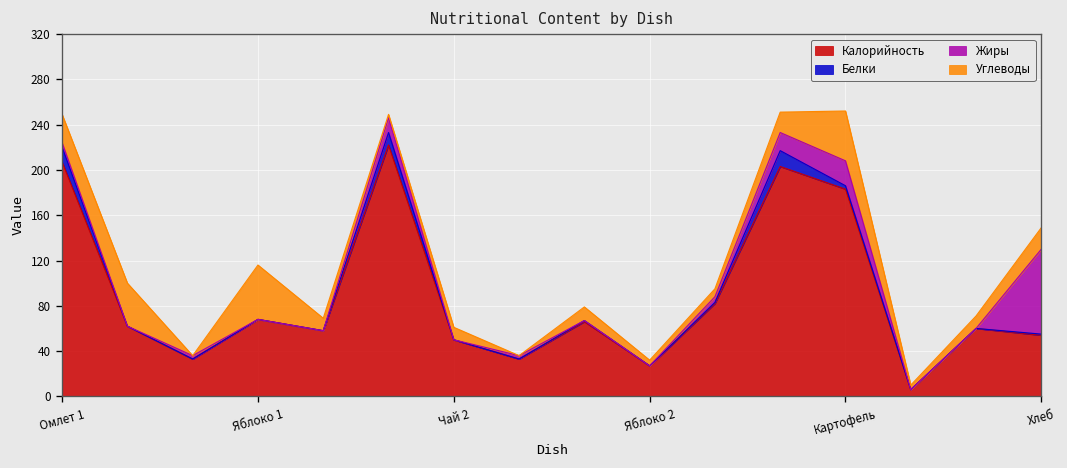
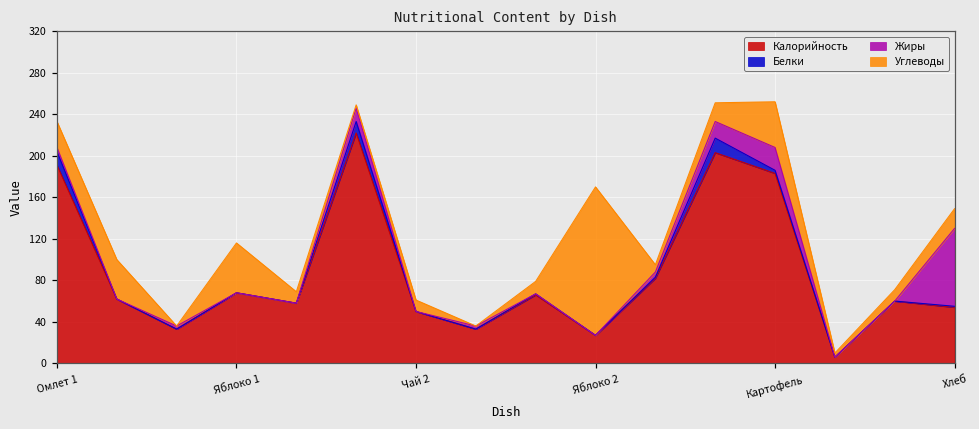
Калорийность, Омлет 1: 210 -> 190
Углеводы, Яблоко 2: 10 -> 140
